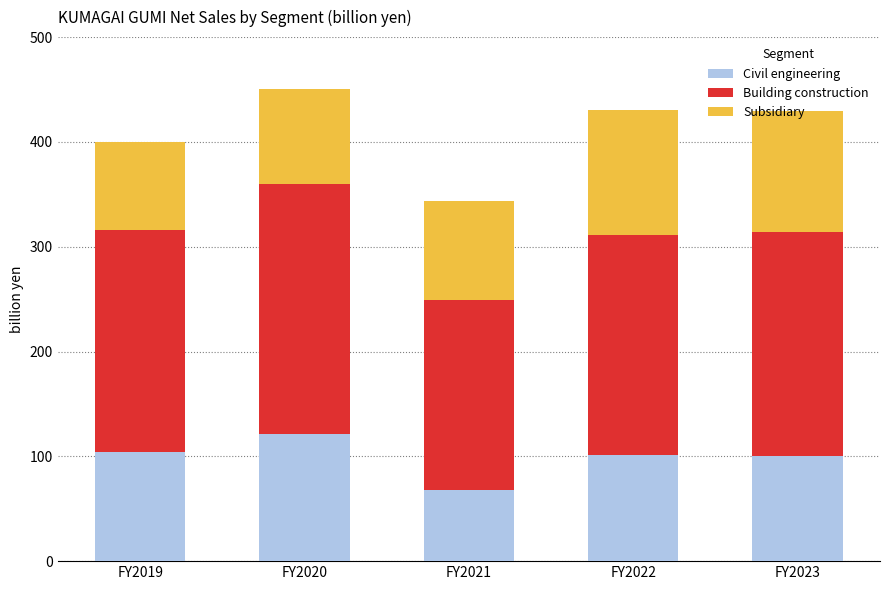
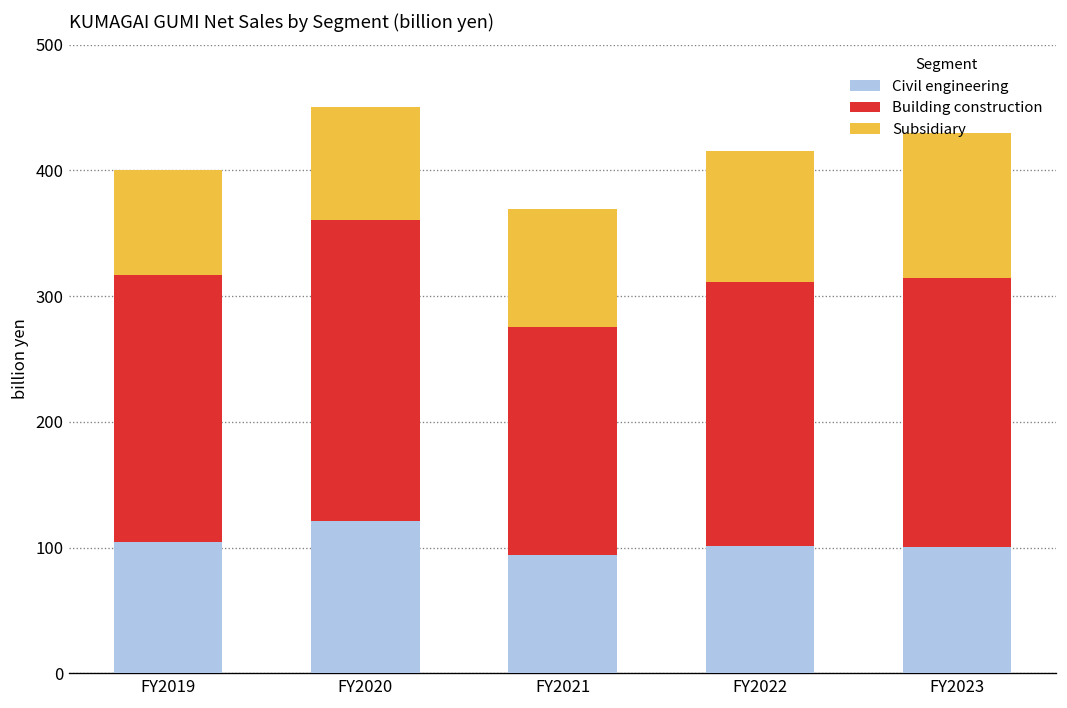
Civil engineering, FY2021: 68 -> 94
Subsidiary, FY2022: 120 -> 104
